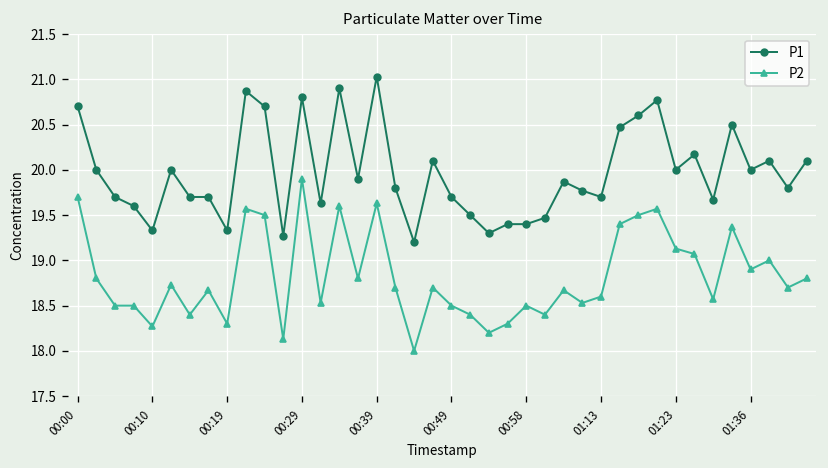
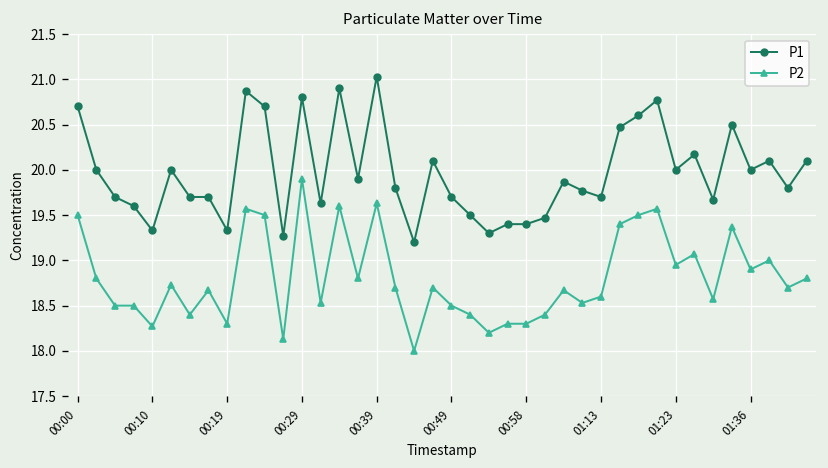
P2, 00:00: 19.7 -> 19.5
P2, 00:58: 18.5 -> 18.3
P2, 01:23: 19.1 -> 19.0
